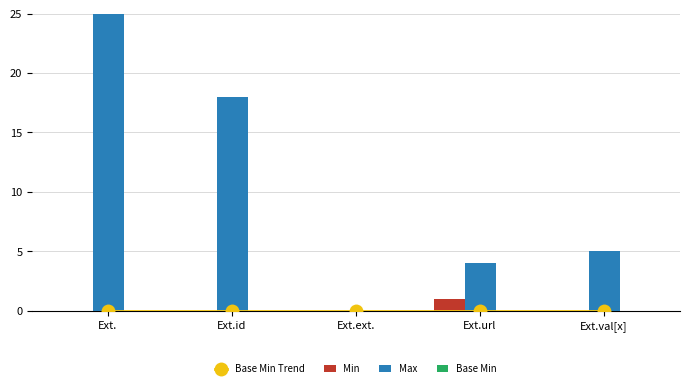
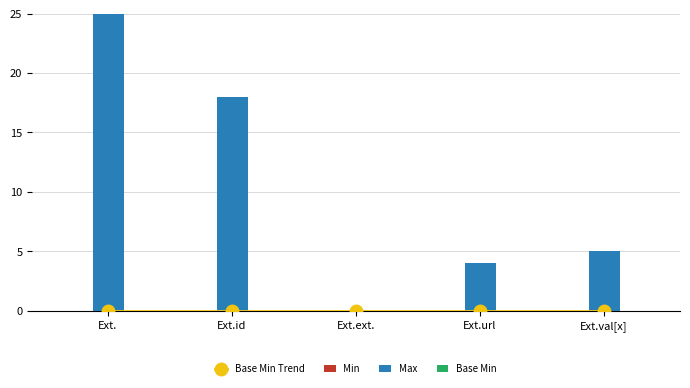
Min, Ext.url: 1 -> 0
